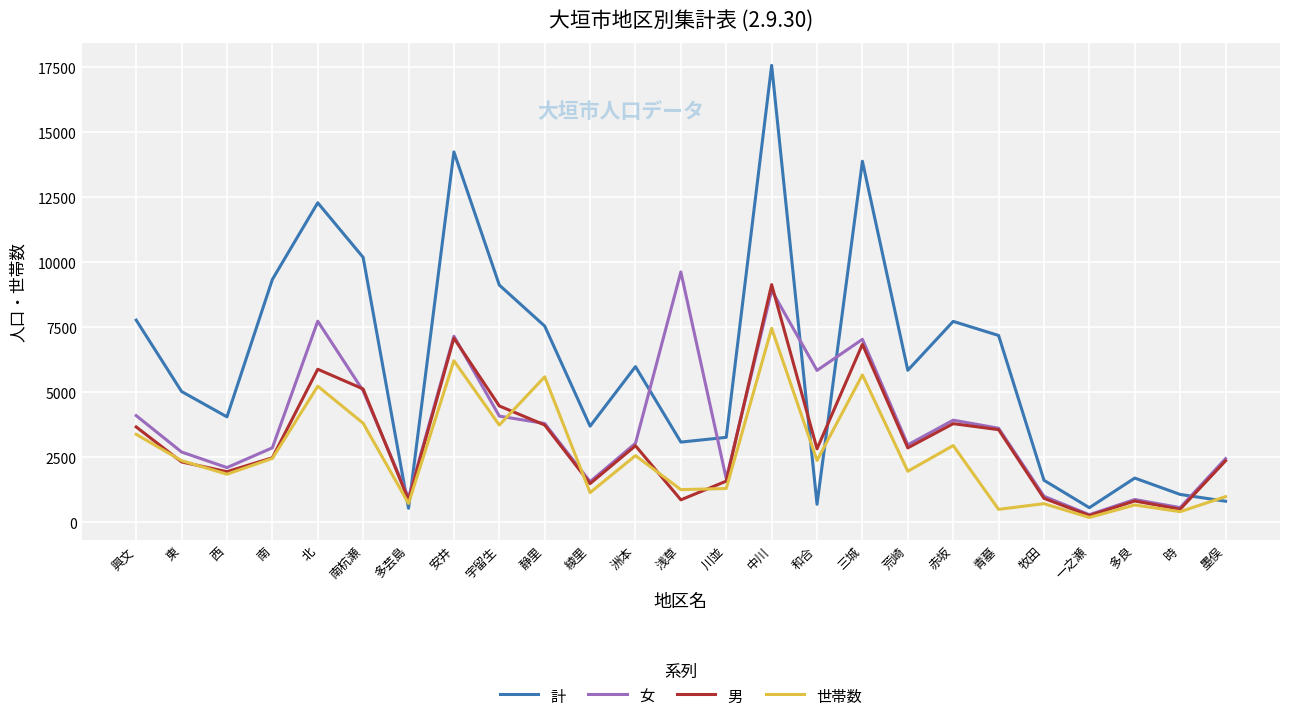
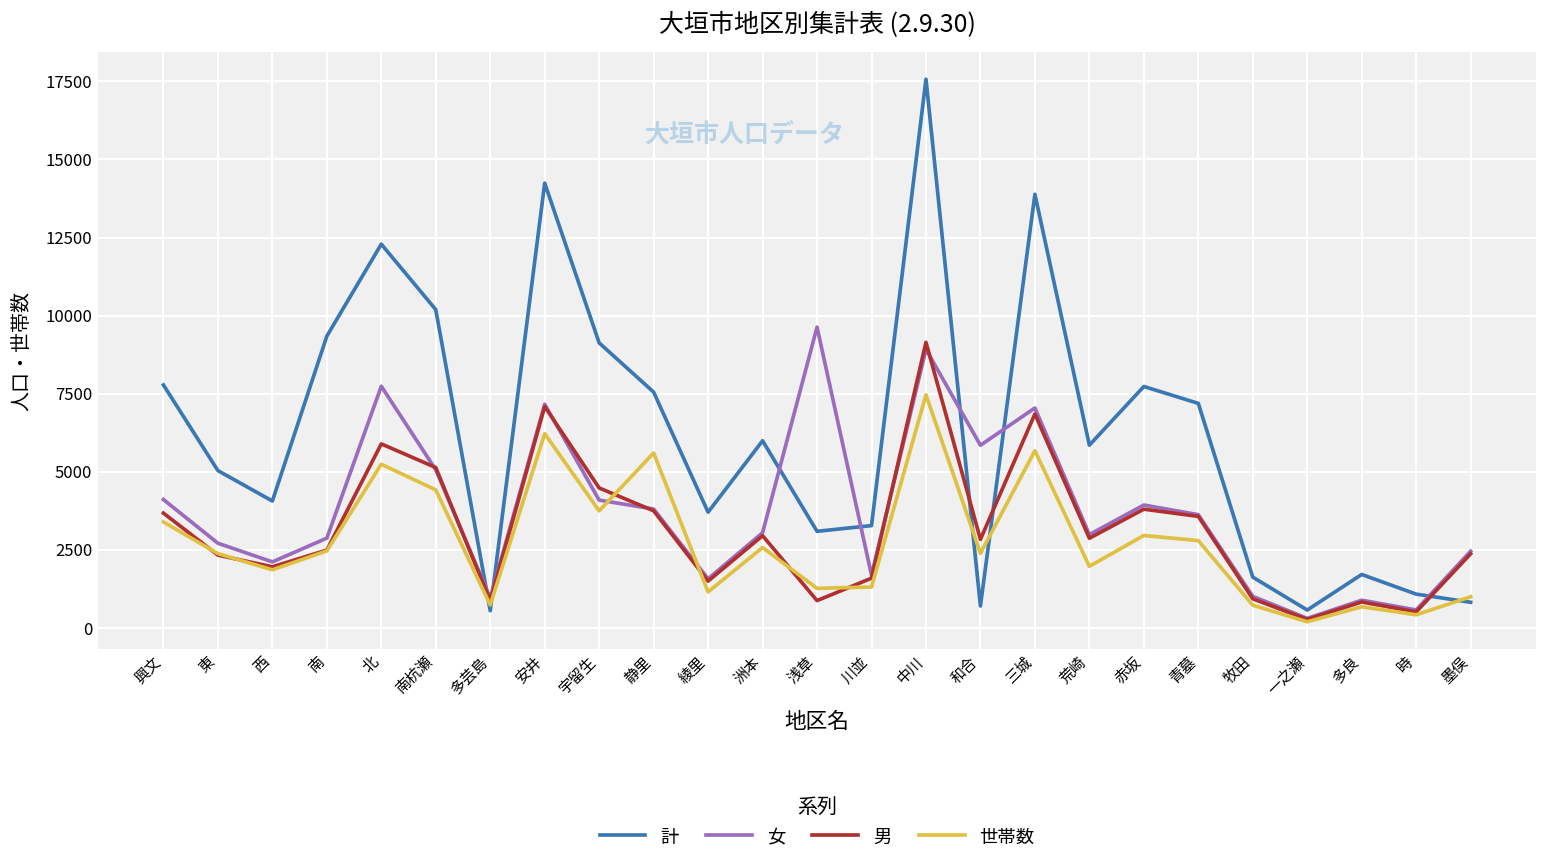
世帯数, 南杭瀬: 3800 -> 4400
世帯数, 青墓: 500 -> 2800
